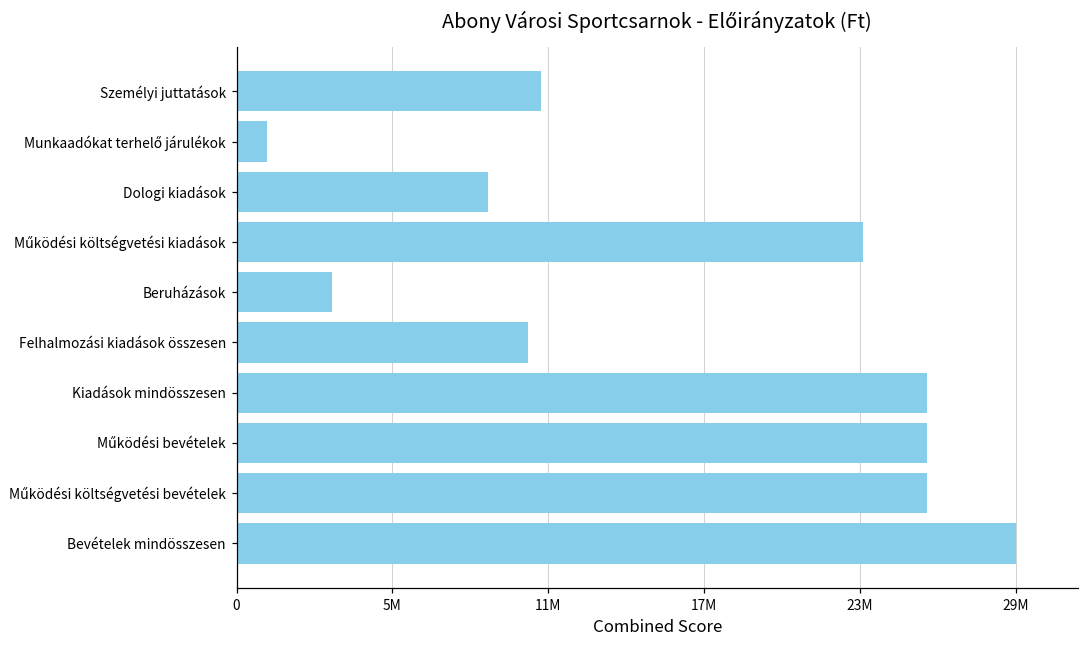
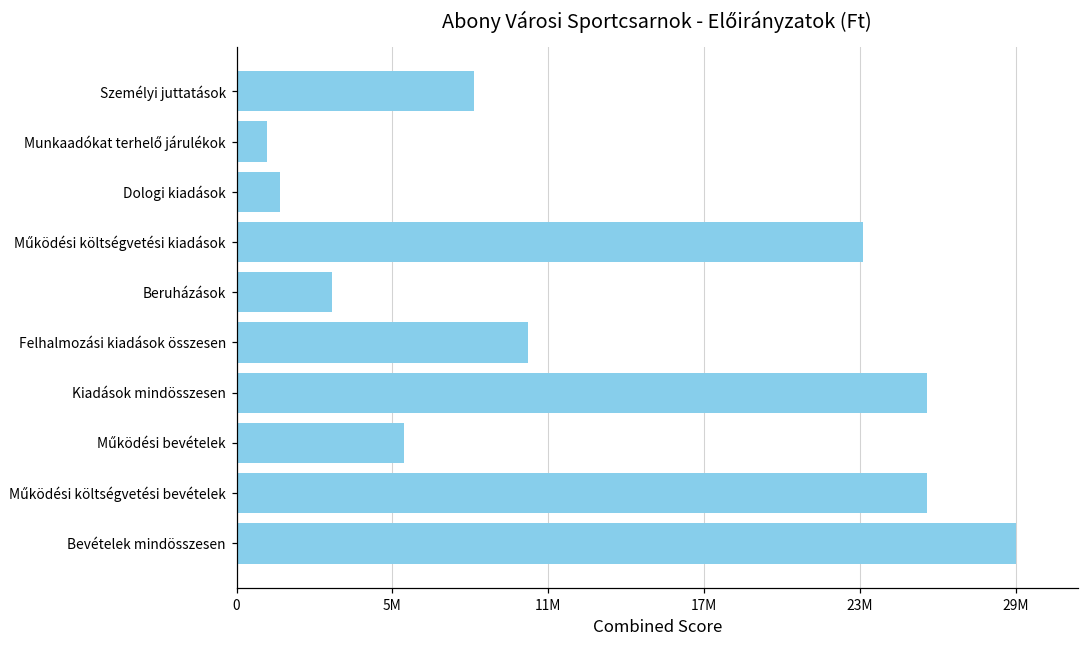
Személyi juttatások: 11300000 -> 8800000
Dologi kiadások: 9400000 -> 1600000
Működési bevételek: 25700000 -> 6200000
